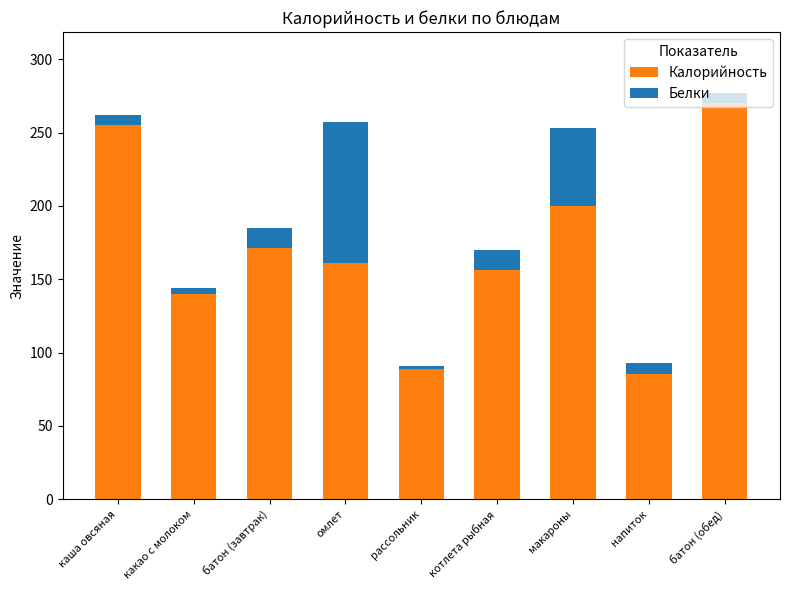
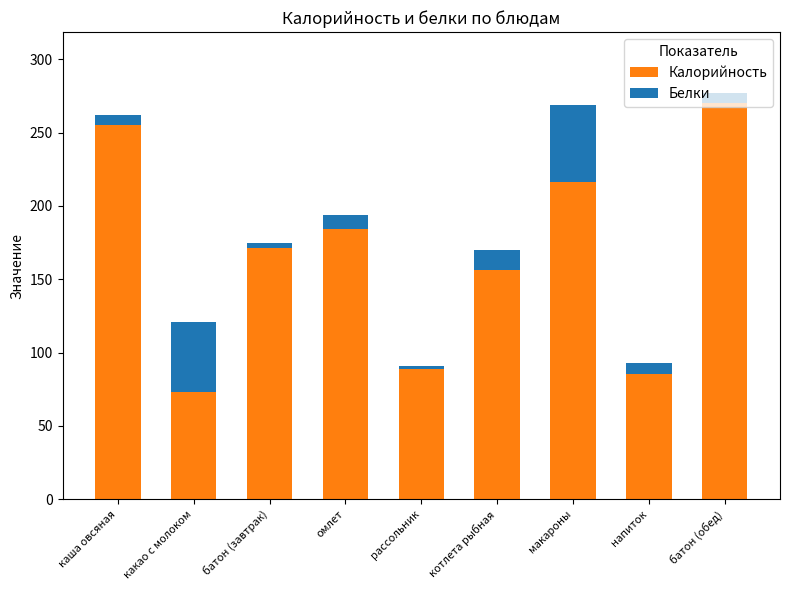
Калорийность, какао с молоком: 140 -> 73
Белки, какао с молоком: 4 -> 48
Белки, батон (завтрак): 14 -> 4
Калорийность, омлет: 161 -> 184
Белки, омлет: 96 -> 10
Калорийность, макароны: 200 -> 216
